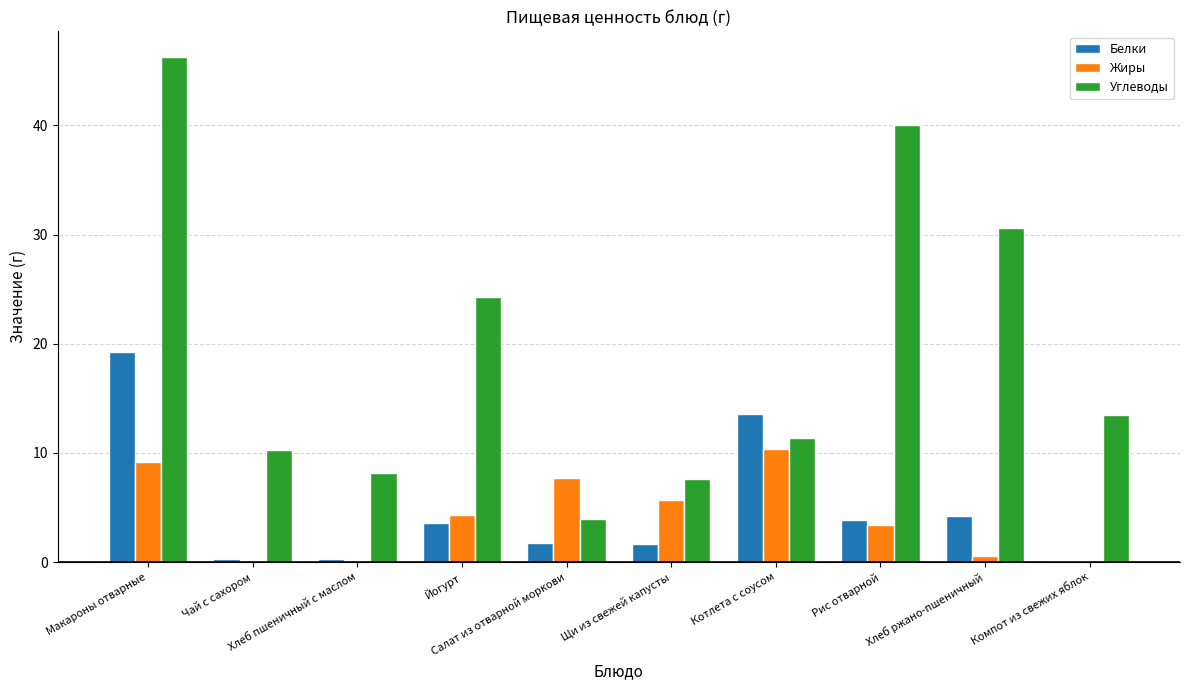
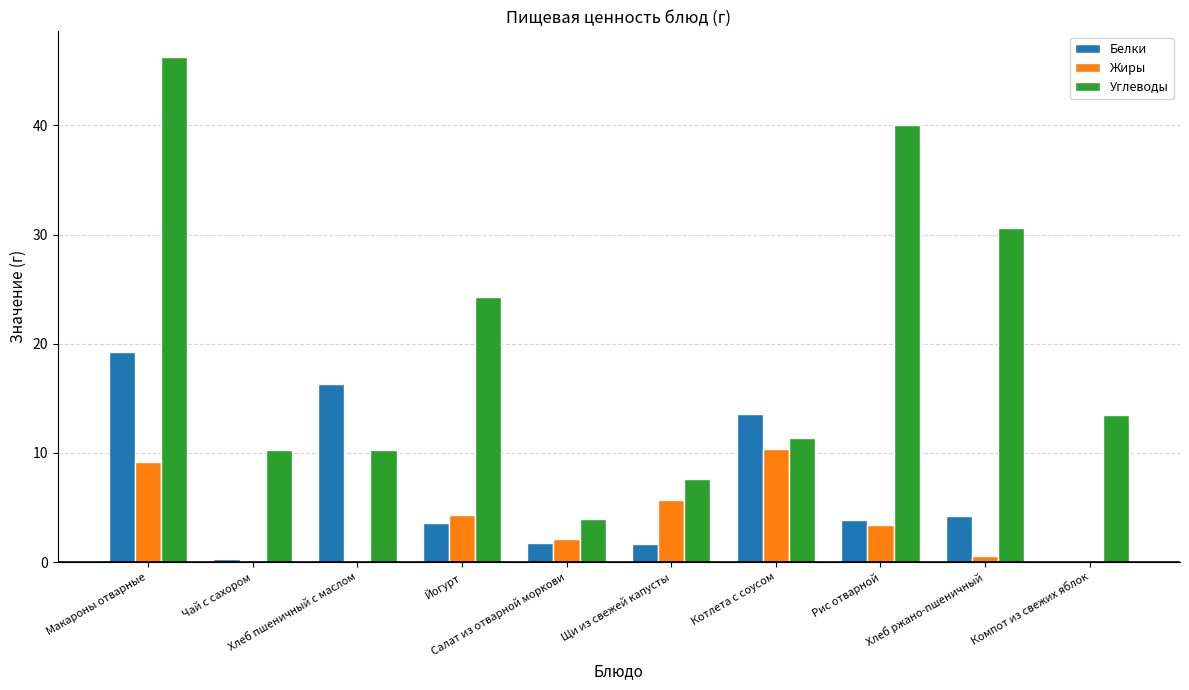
Белки, Хлеб пшеничный с маслом: 0.3 -> 16.4
Углеводы, Хлеб пшеничный с маслом: 8.1 -> 10.2
Жиры, Салат из отварной моркови: 7.7 -> 2.1
